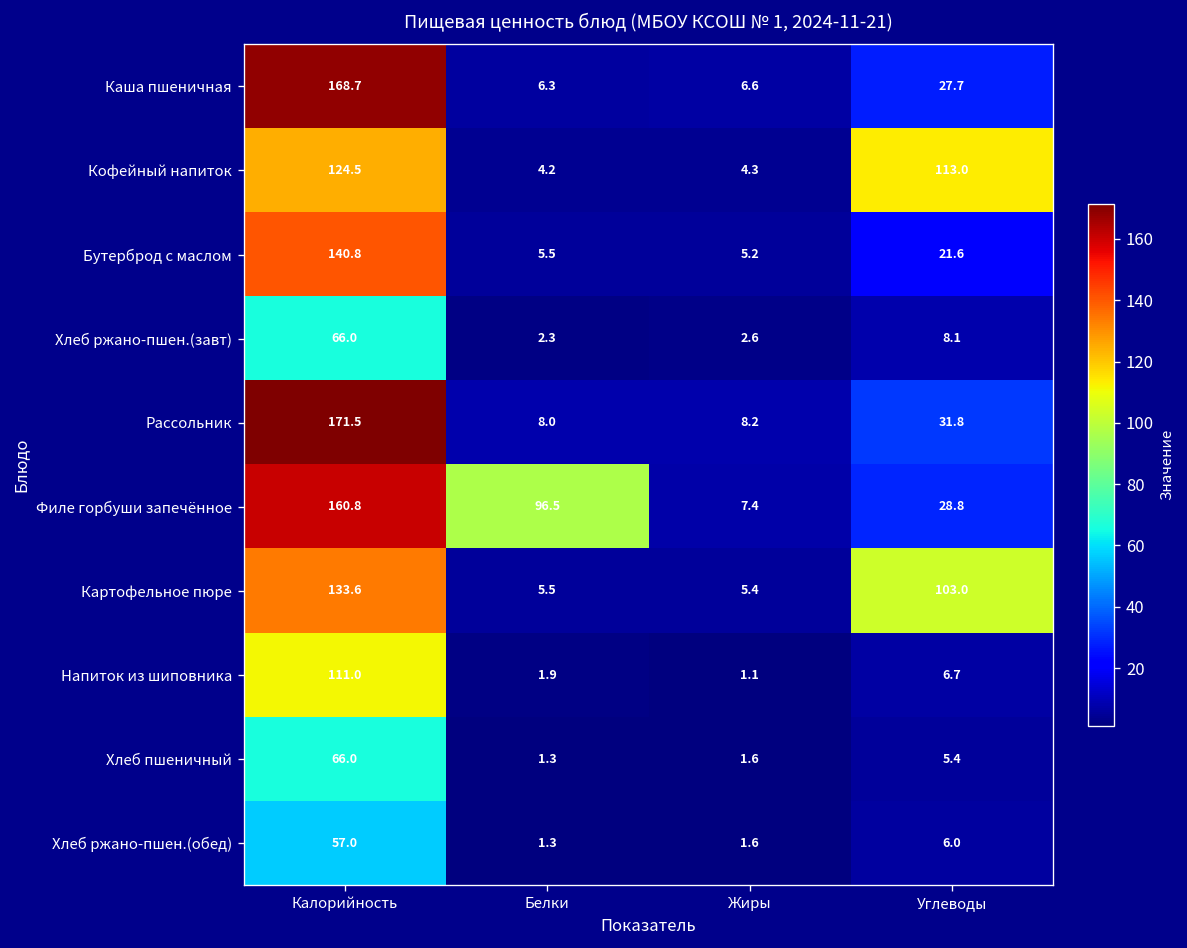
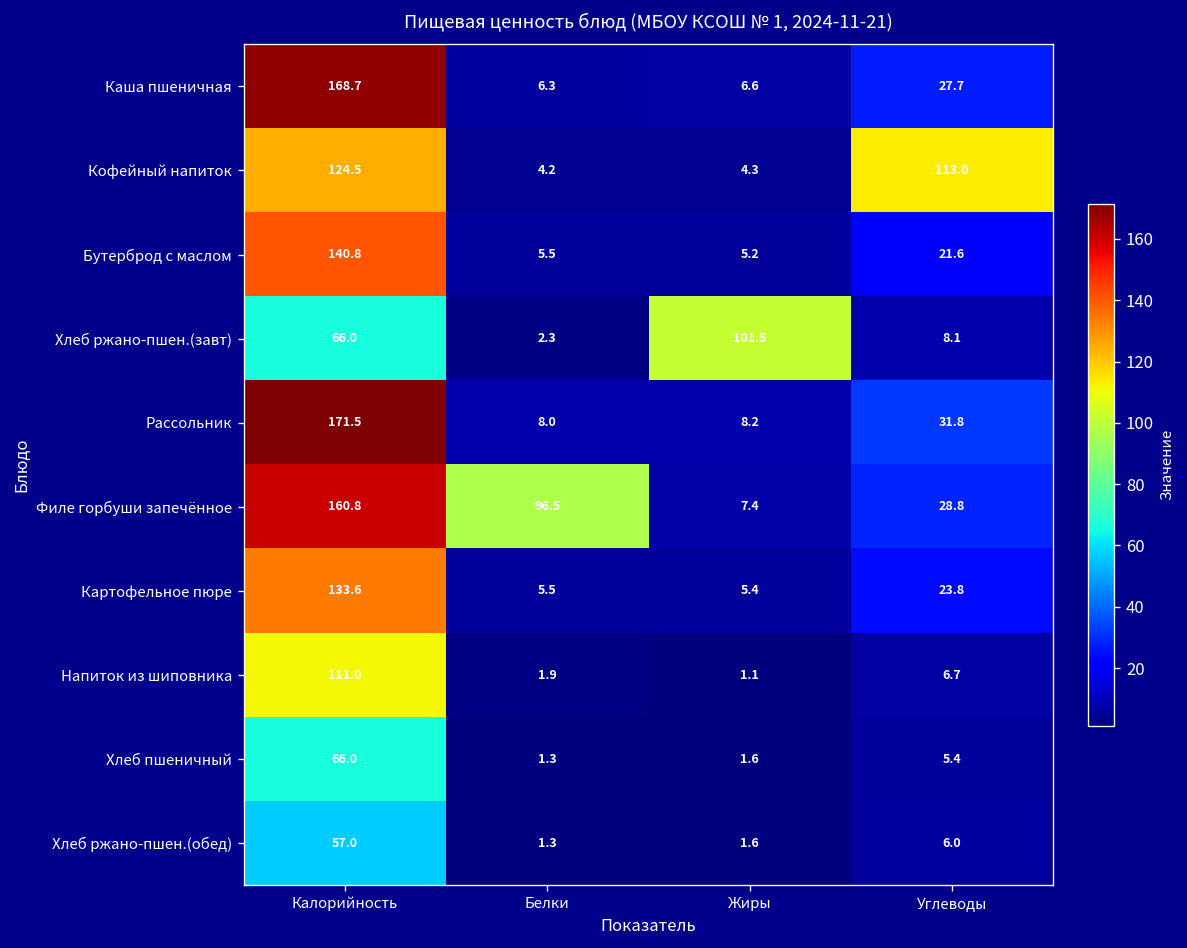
Хлеб ржано-пшен.(завт), Жиры: 2.6 -> 101.5
Картофельное пюре, Углеводы: 103.0 -> 23.8
